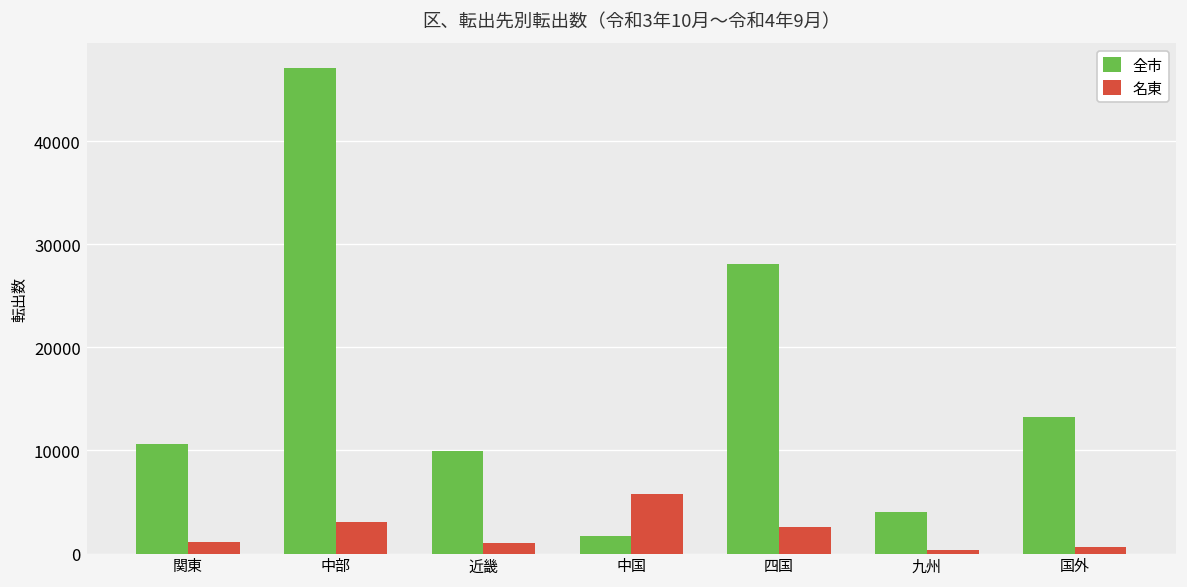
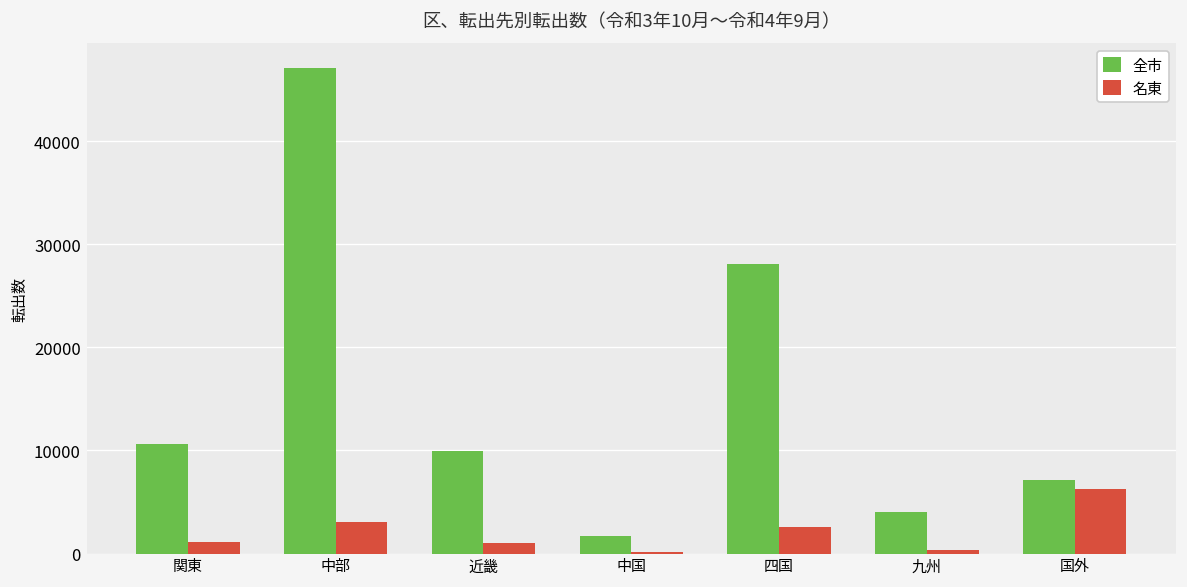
名東, 中国: 6000 -> 0
全市, 国外: 13000 -> 7000
名東, 国外: 1000 -> 6000
